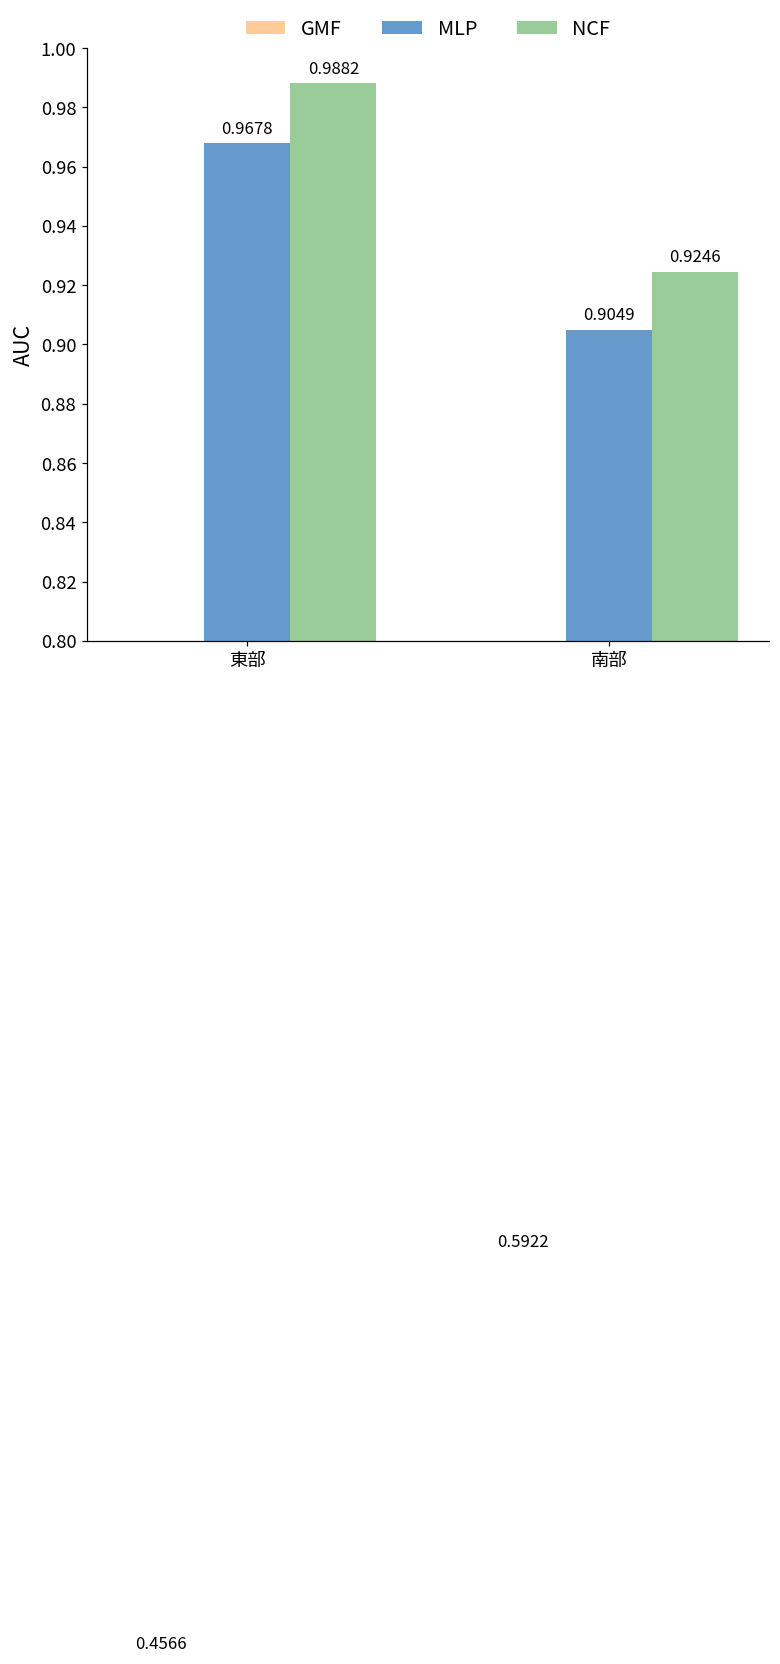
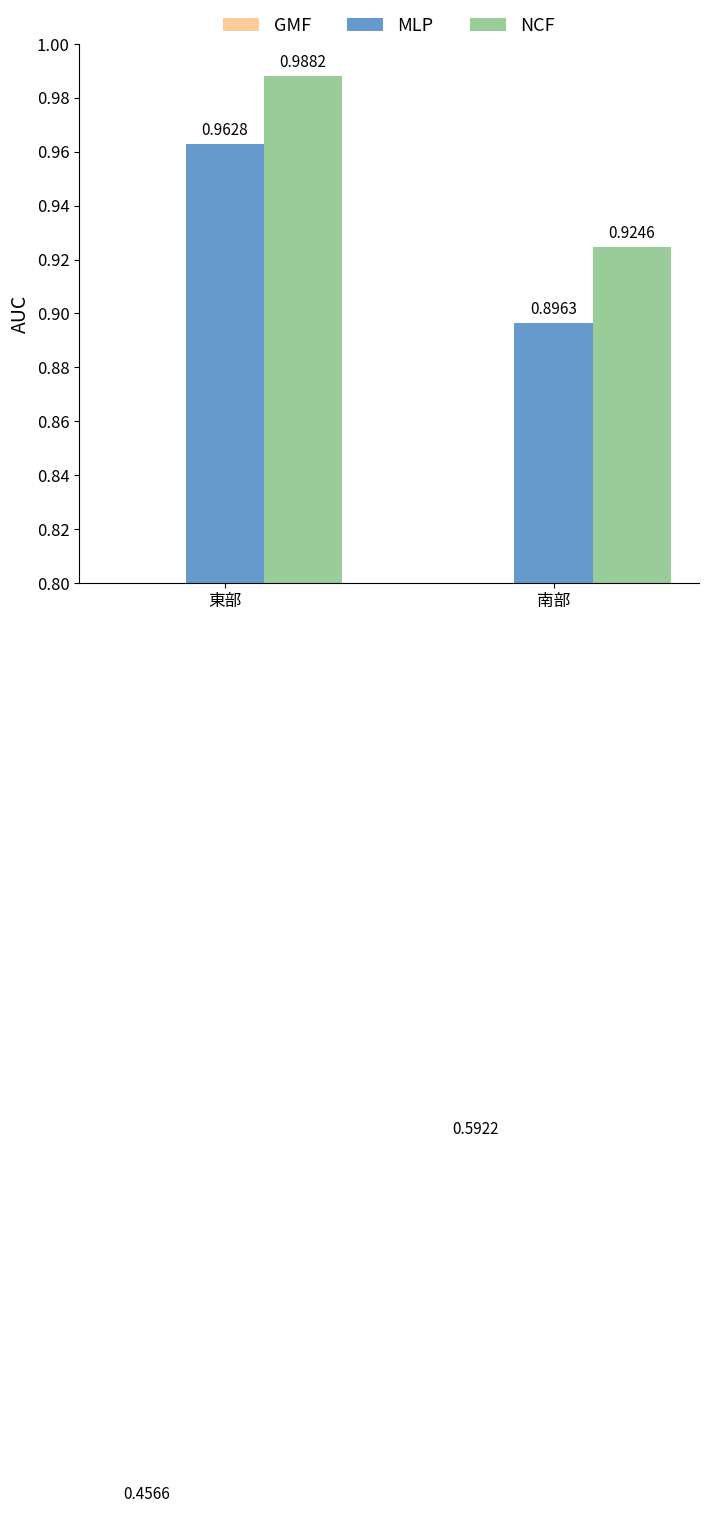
MLP, 東部: 0.9678 -> 0.9628
MLP, 南部: 0.9049 -> 0.8963
